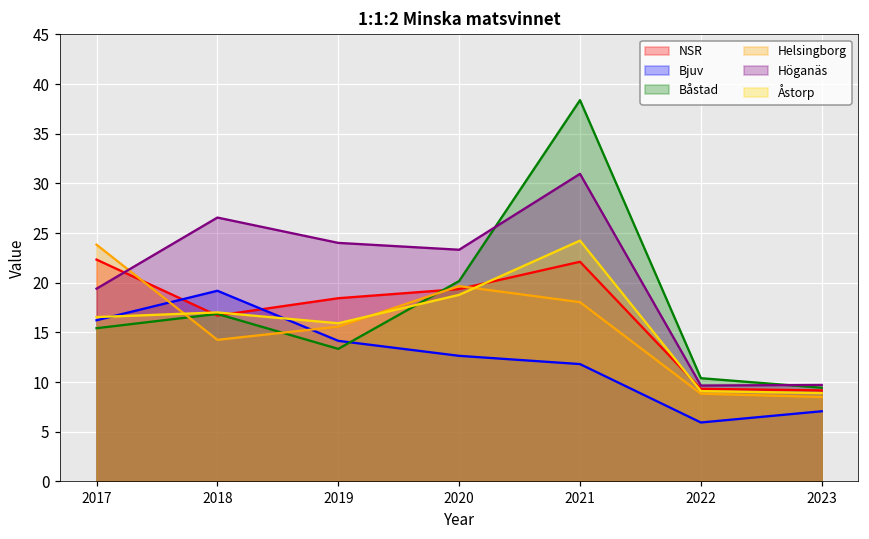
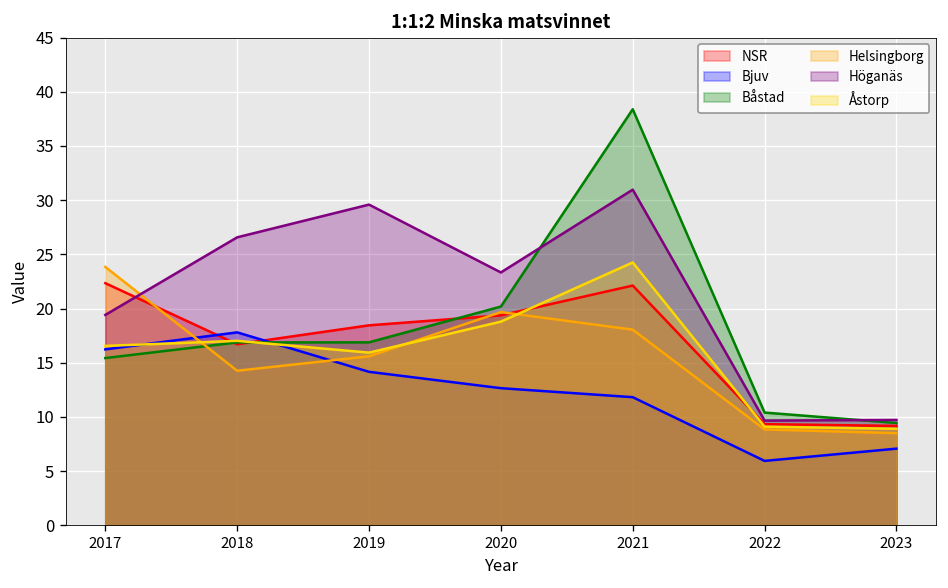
Bjuv, 2018: 19 -> 18
Båstad, 2019: 13 -> 17
Höganäs, 2019: 24 -> 30
